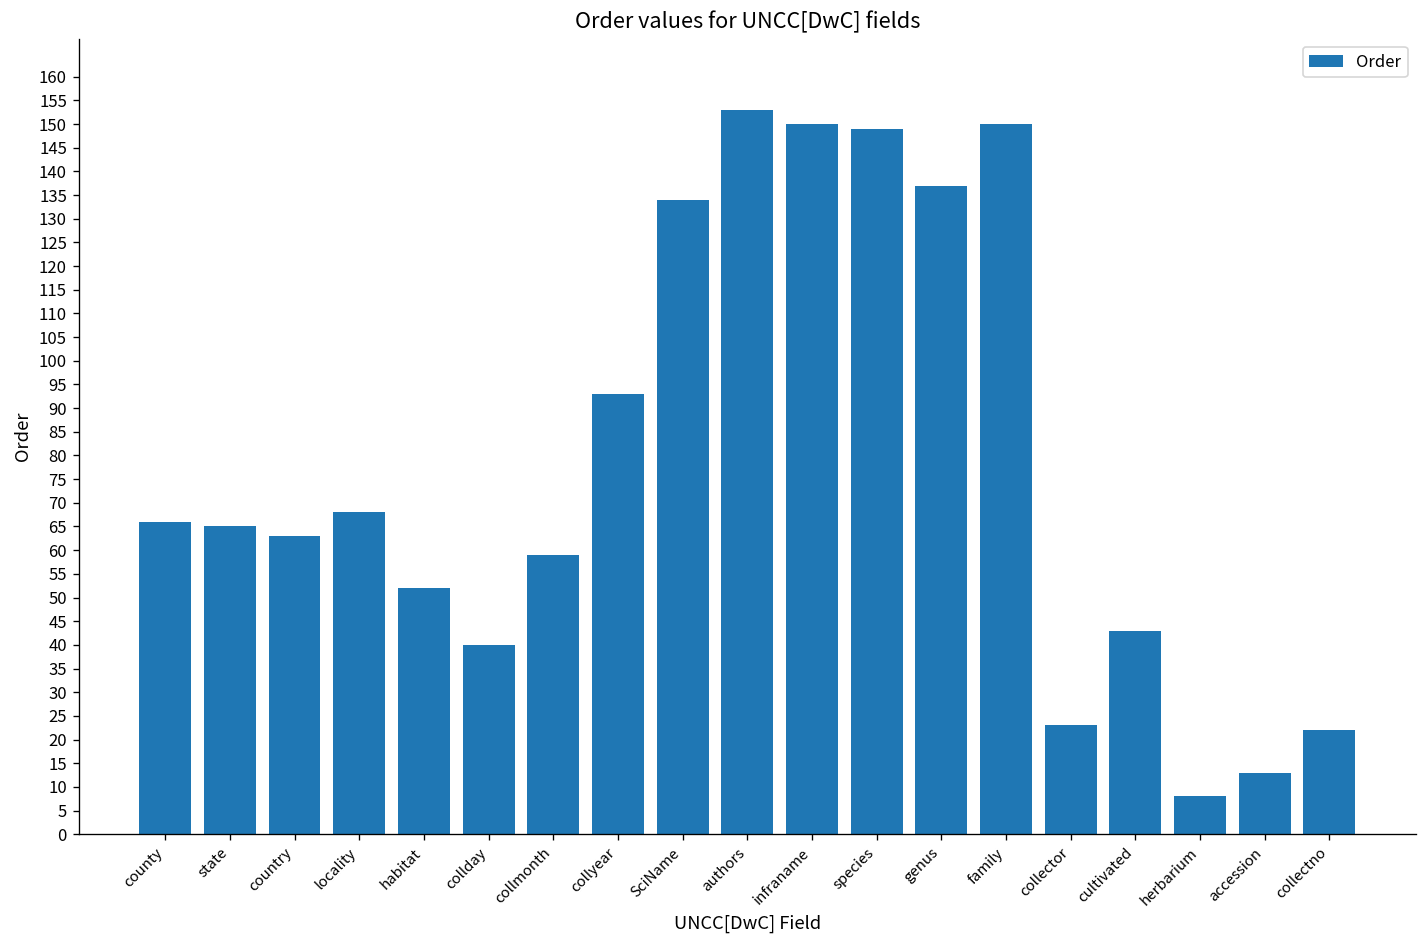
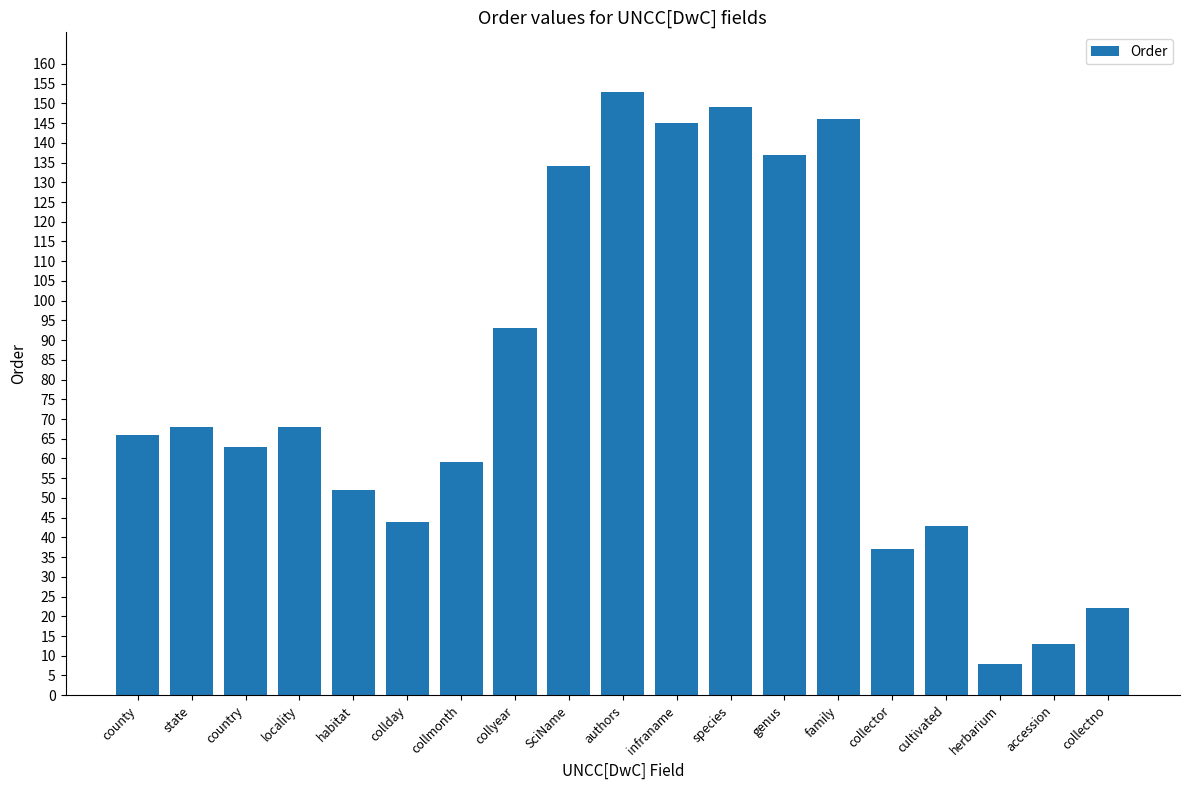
state: 65 -> 68
collday: 40 -> 44
infraname: 150 -> 145
family: 150 -> 146
collector: 23 -> 37
